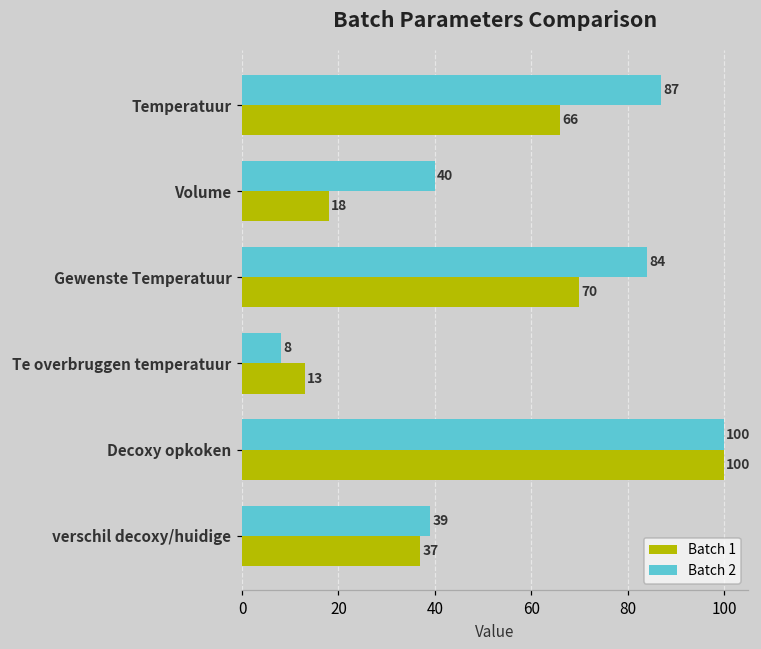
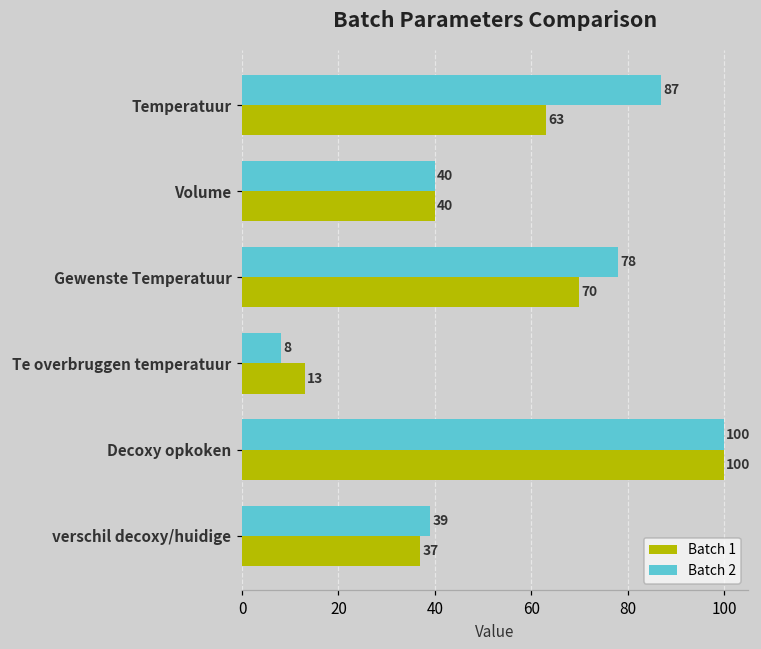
Batch 1, Temperatuur: 66 -> 63
Batch 1, Volume: 18 -> 40
Batch 2, Gewenste Temperatuur: 84 -> 78
